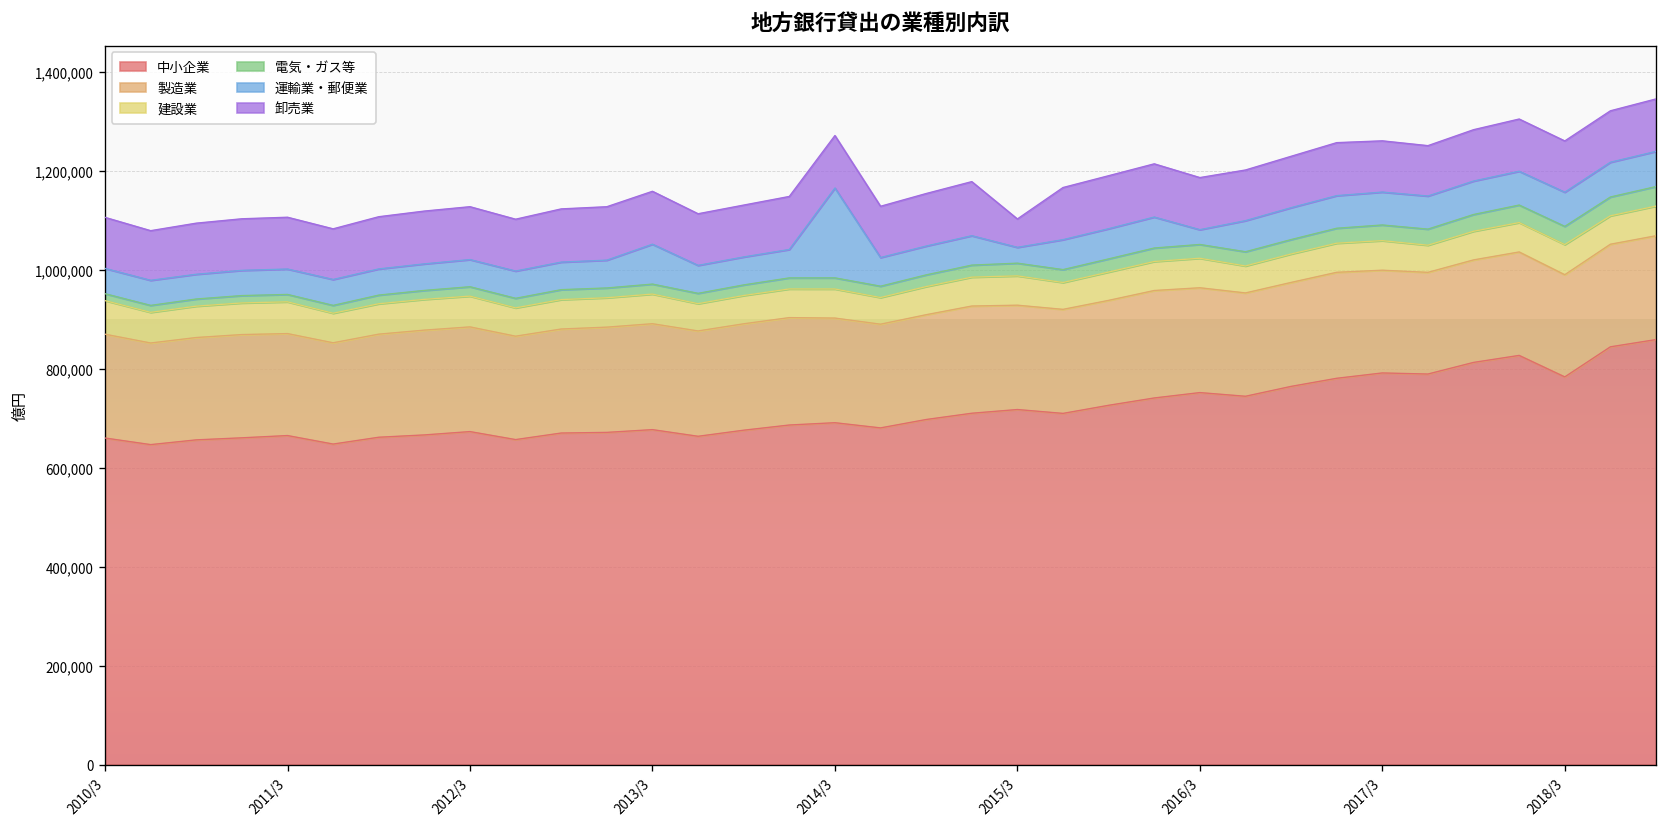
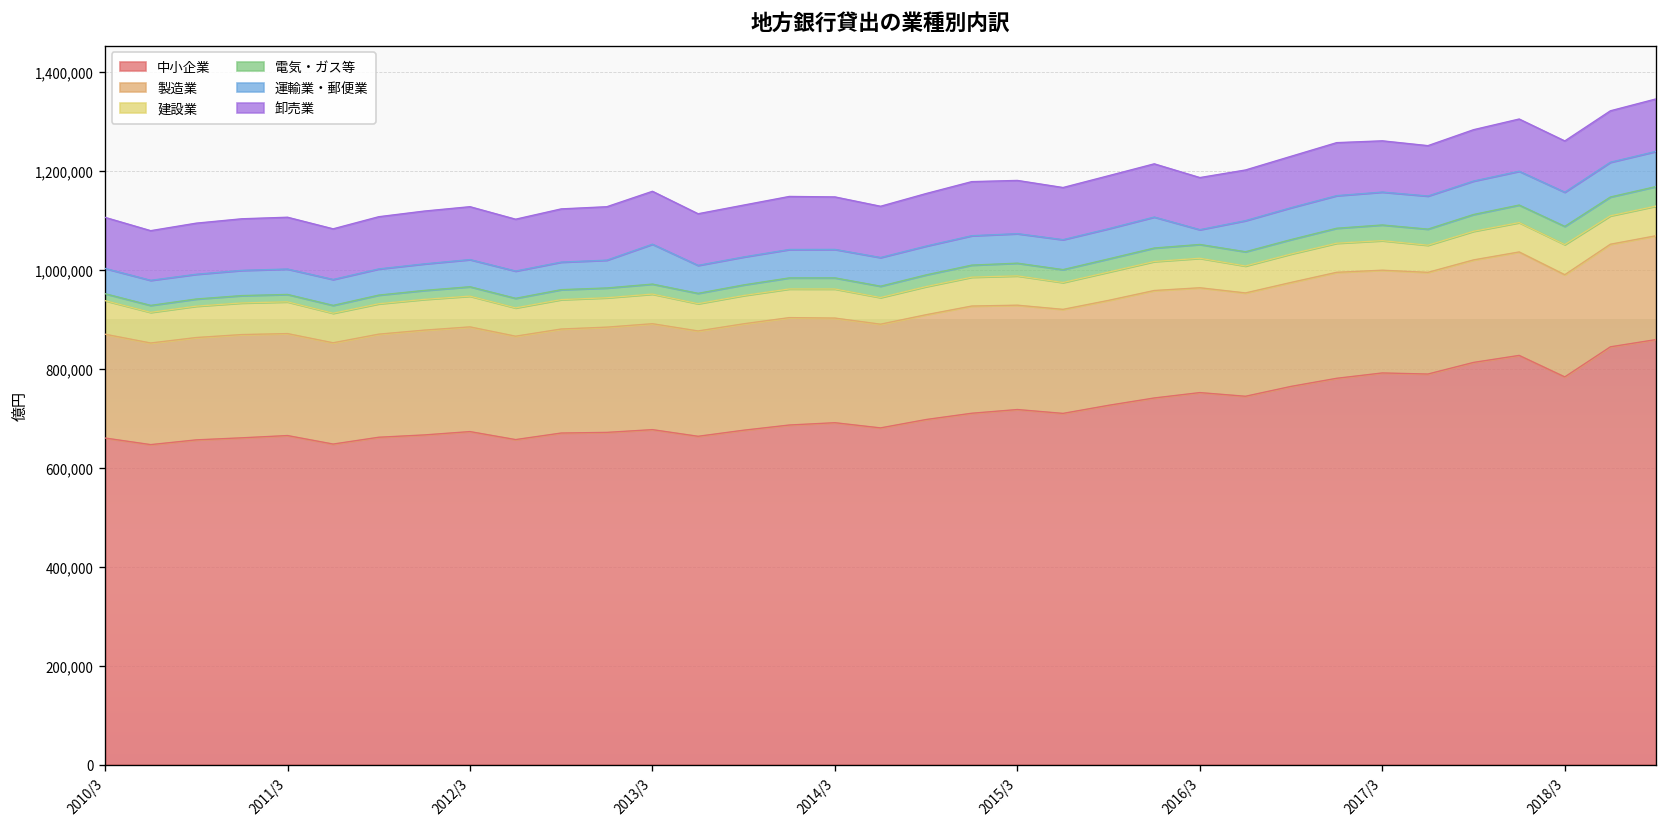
運輸業・郵便業, 2014/3: 180,000 -> 60,000
運輸業・郵便業, 2015/3: 30,000 -> 60,000
卸売業, 2015/3: 60,000 -> 110,000
